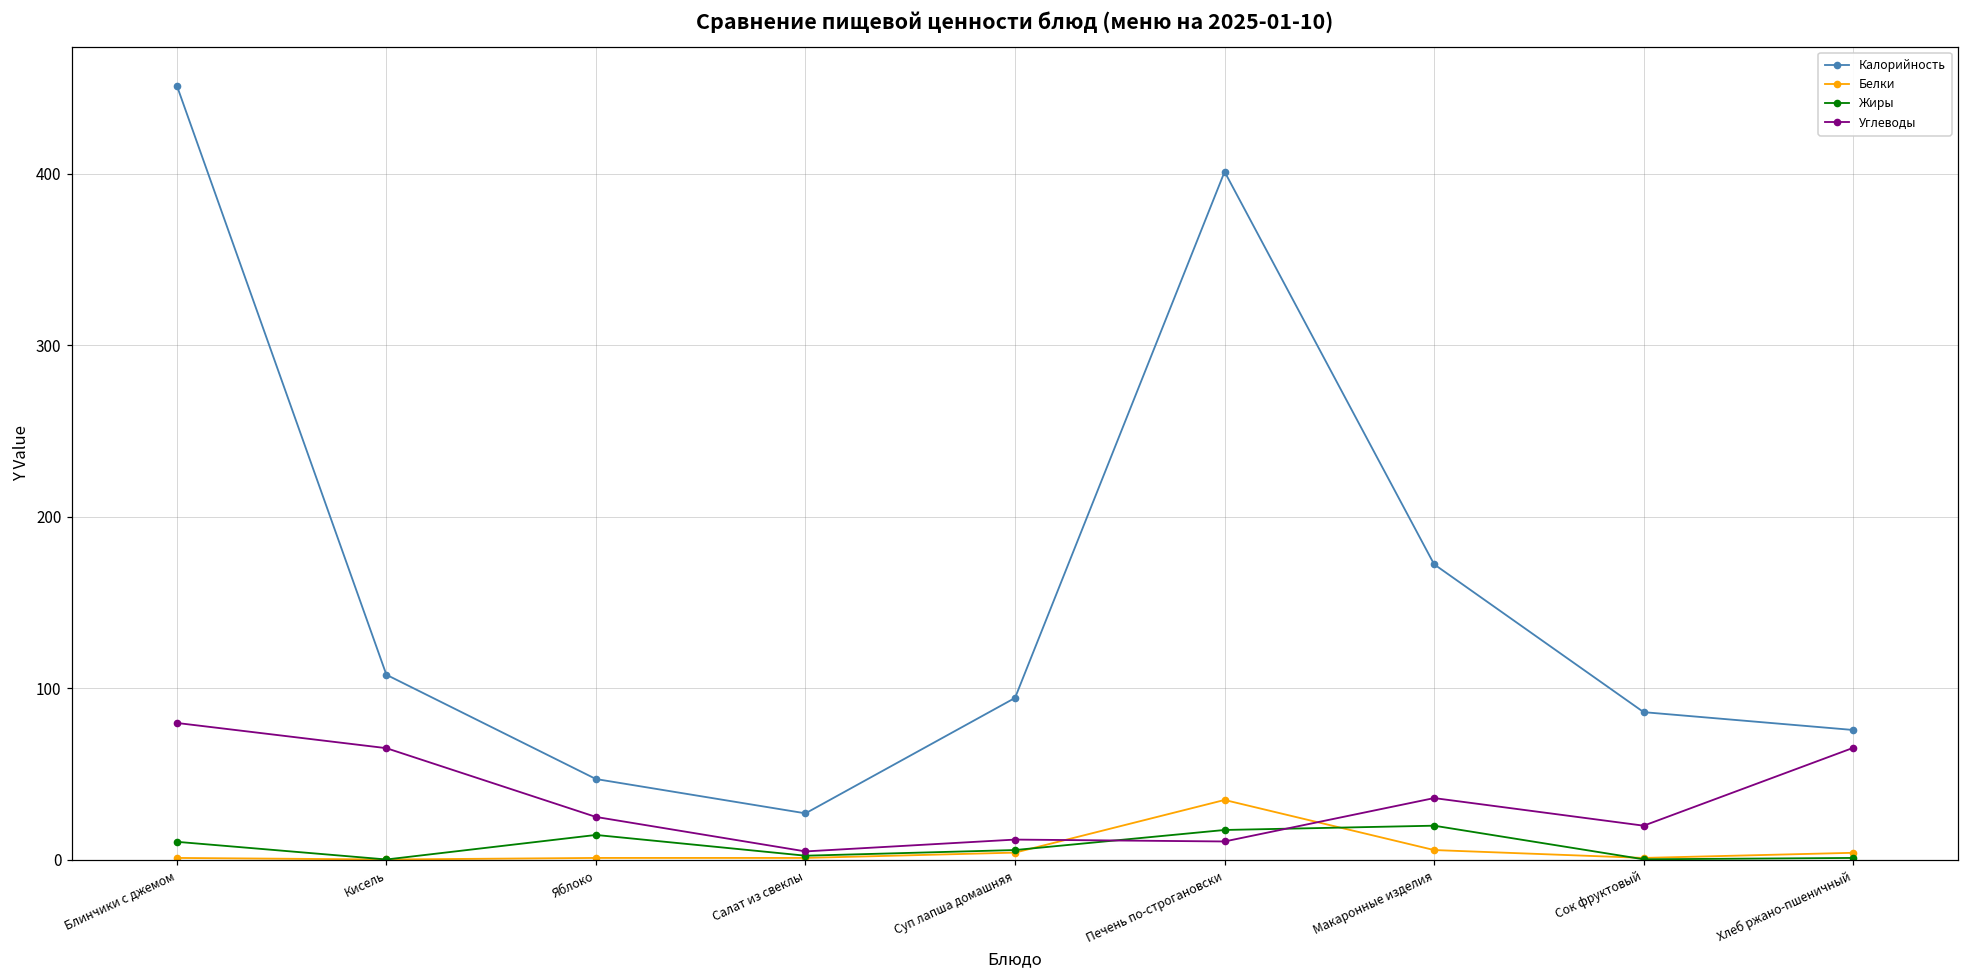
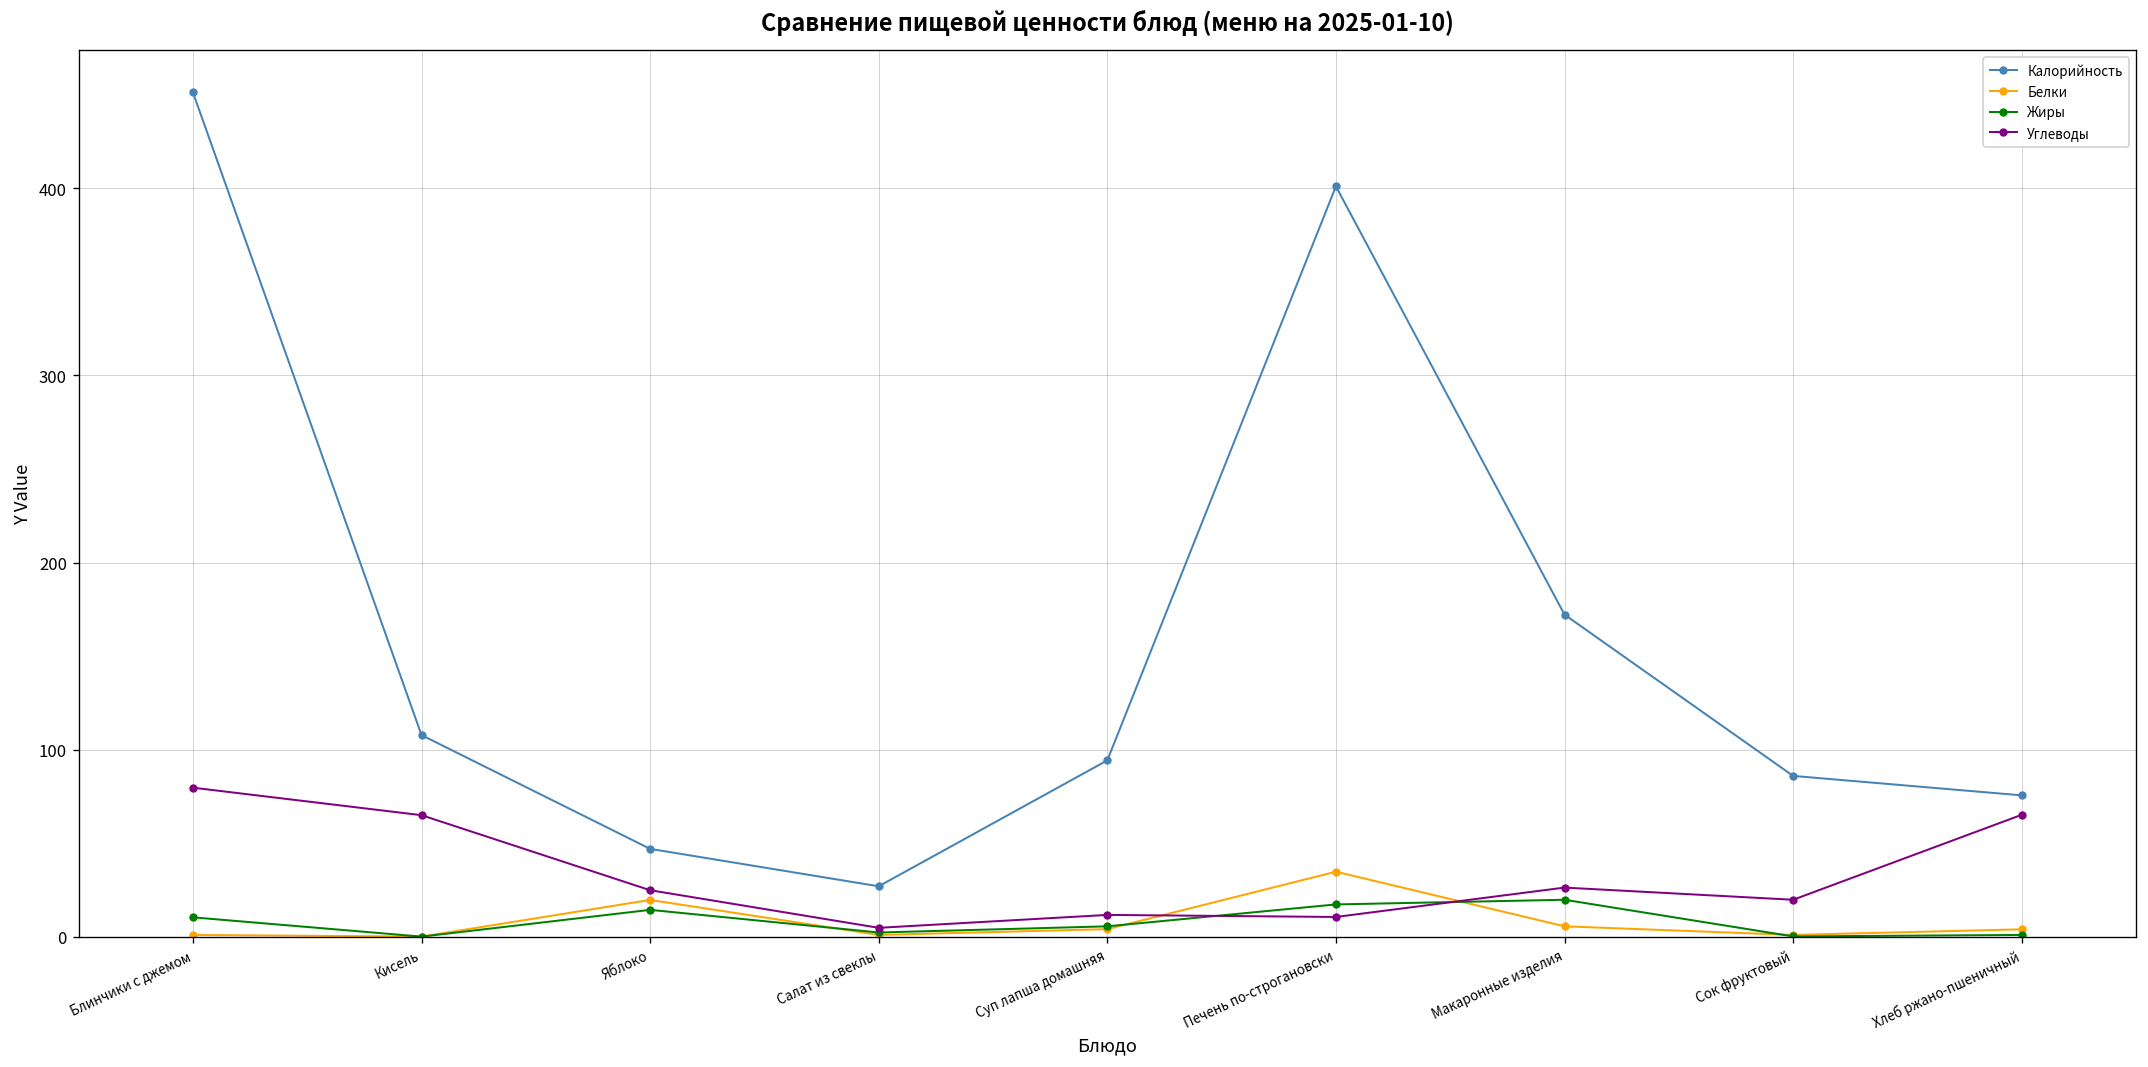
Белки, Яблоко: 1 -> 20
Углеводы, Макаронные изделия: 36 -> 26
